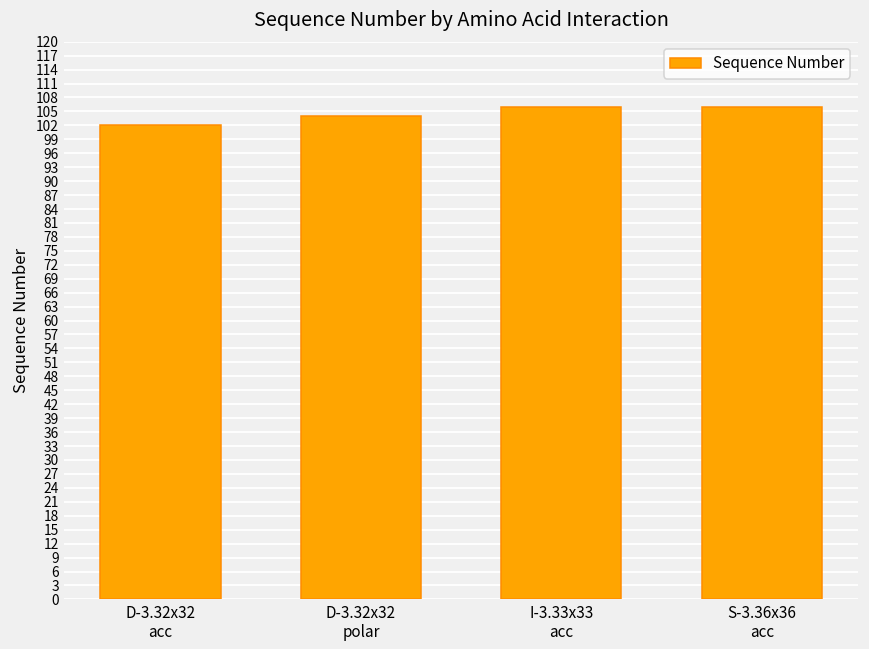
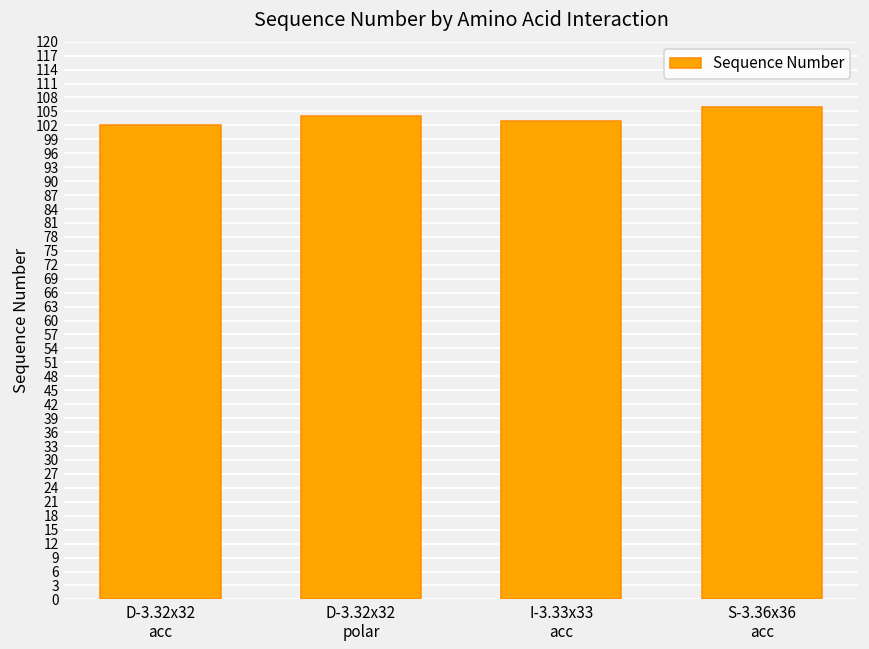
I-3.33x33 acc: 106 -> 103
